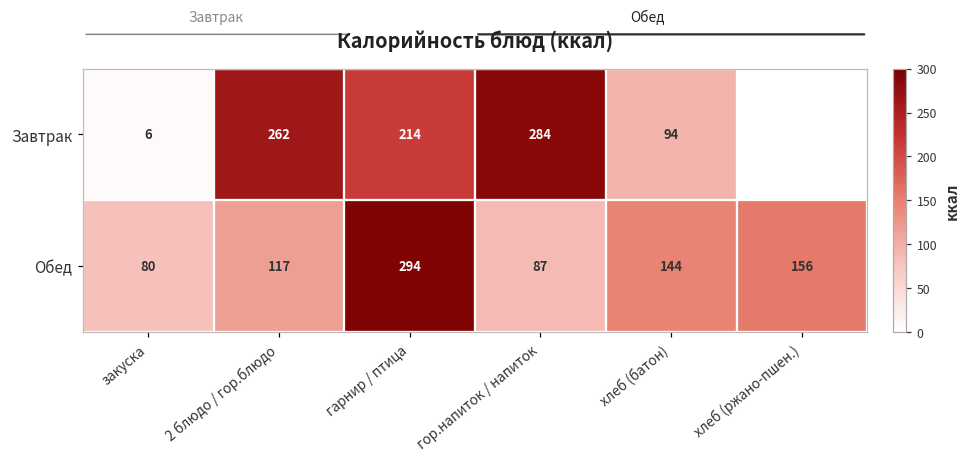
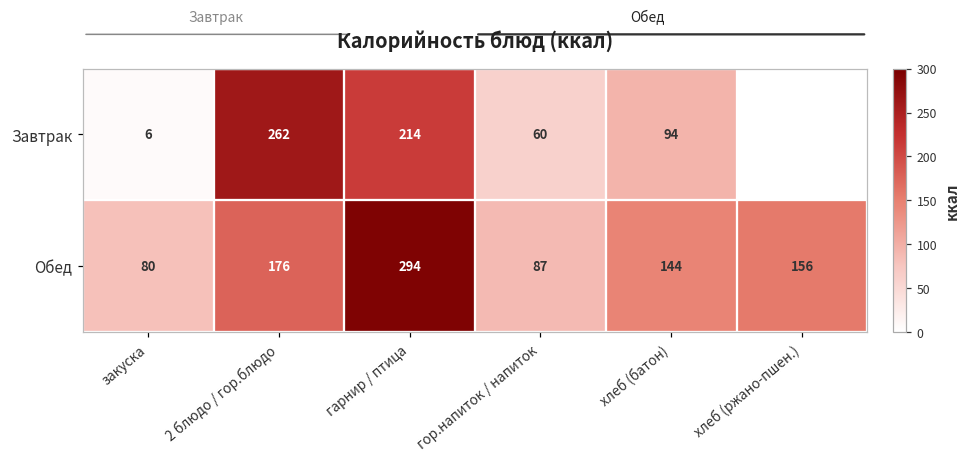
Завтрак, гор.напиток / напиток: 284 -> 60
Обед, 2 блюдо / гор.блюдо: 117 -> 176
